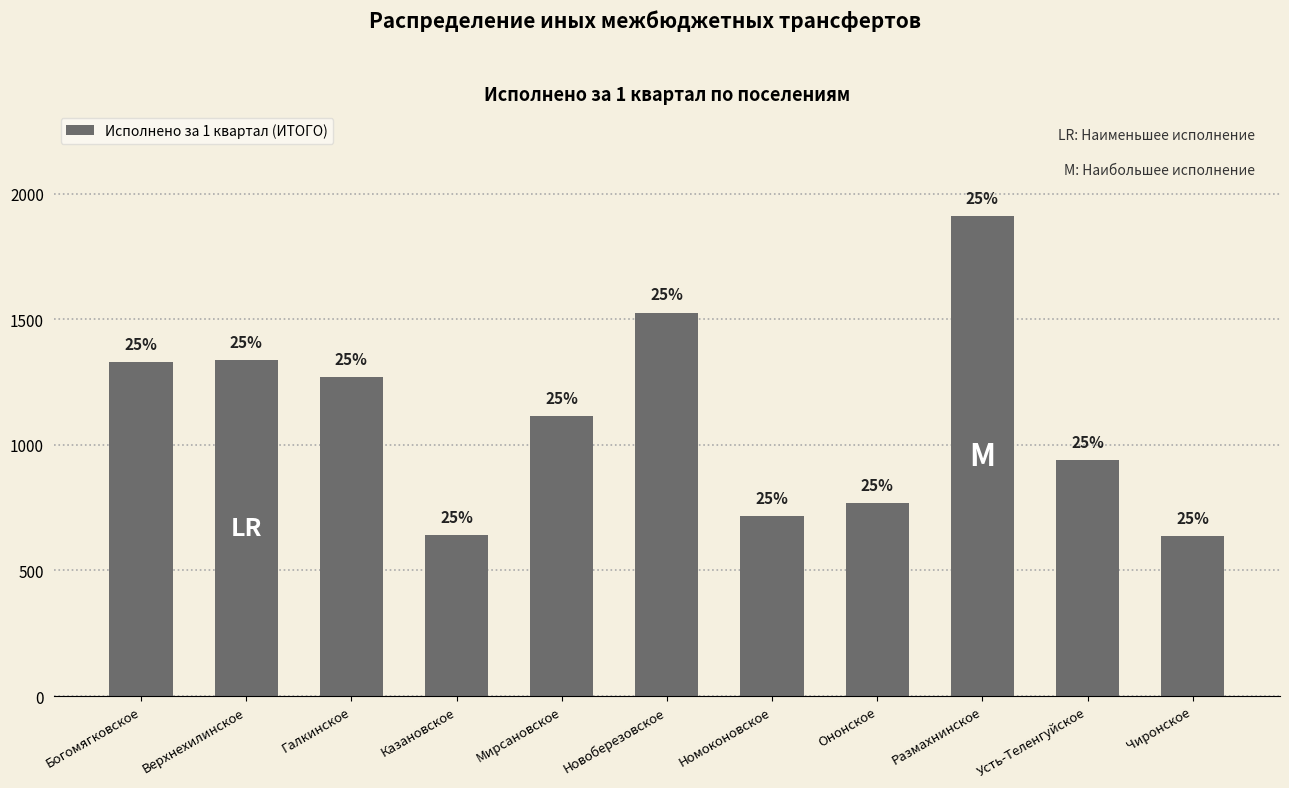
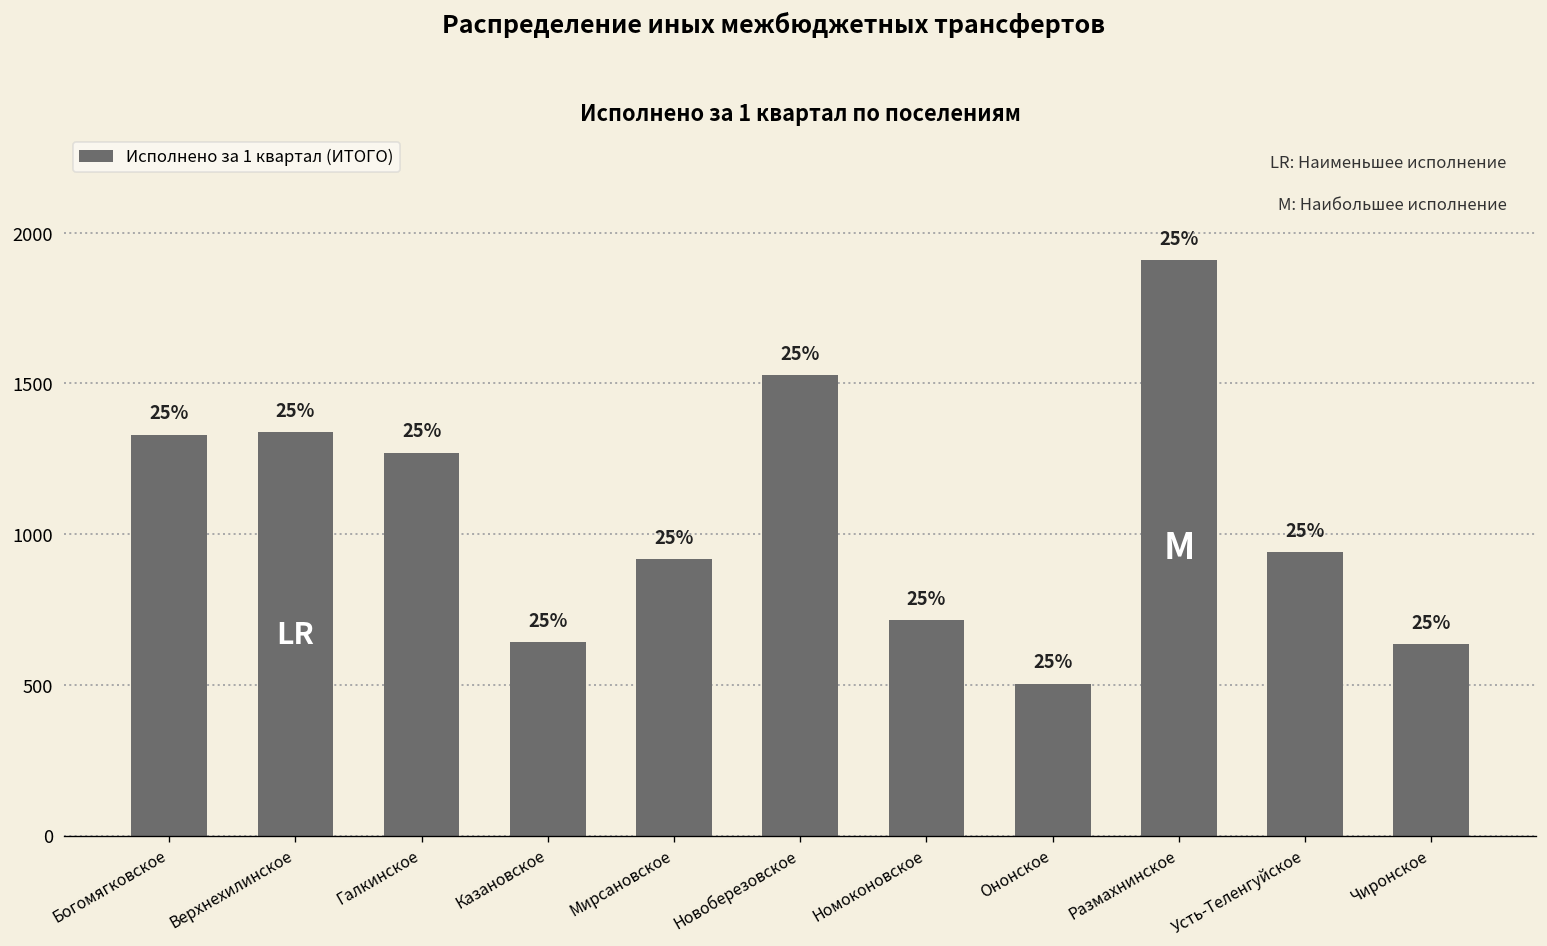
Мирсановское: 1120 -> 920
Ононское: 770 -> 500
